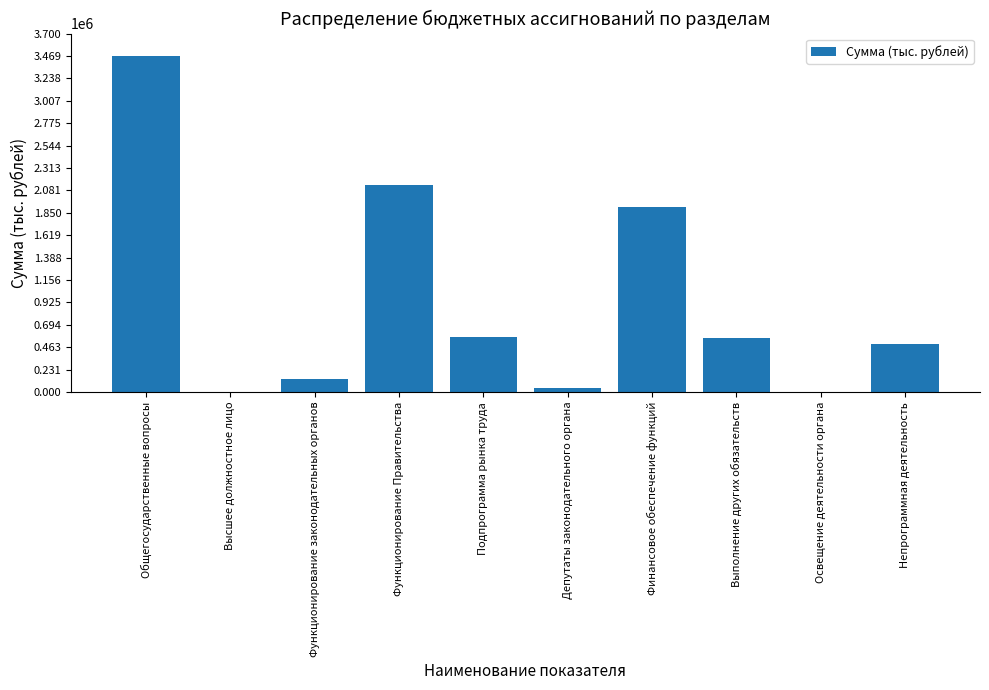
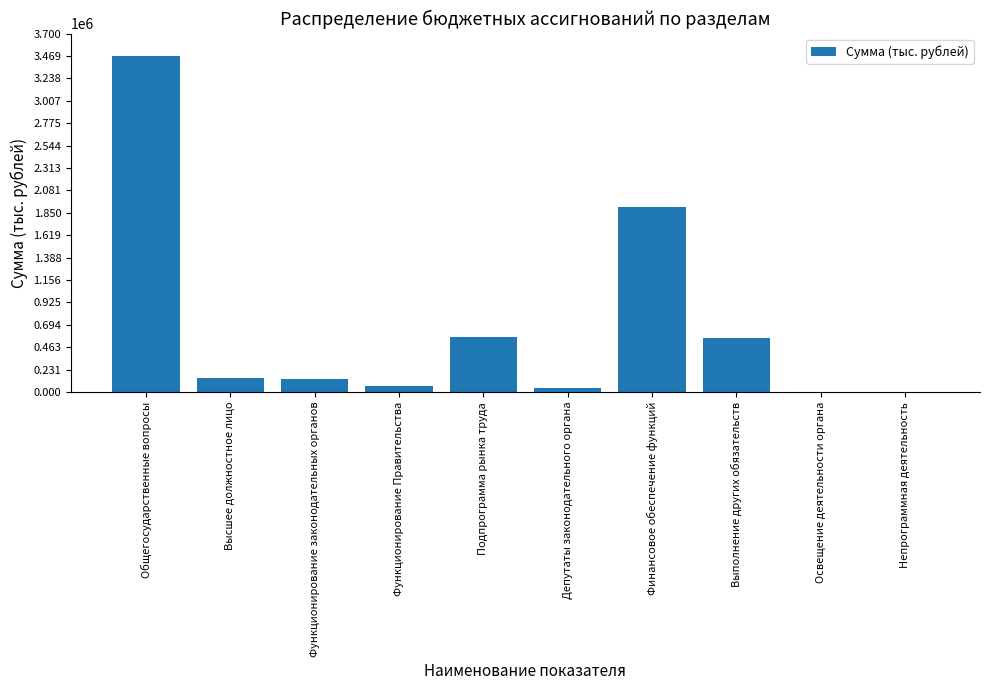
Высшее должностное лицо: 0 -> 100000
Функционирование Правительства: 2100000 -> 100000
Непрограммная деятельность: 500000 -> 0
